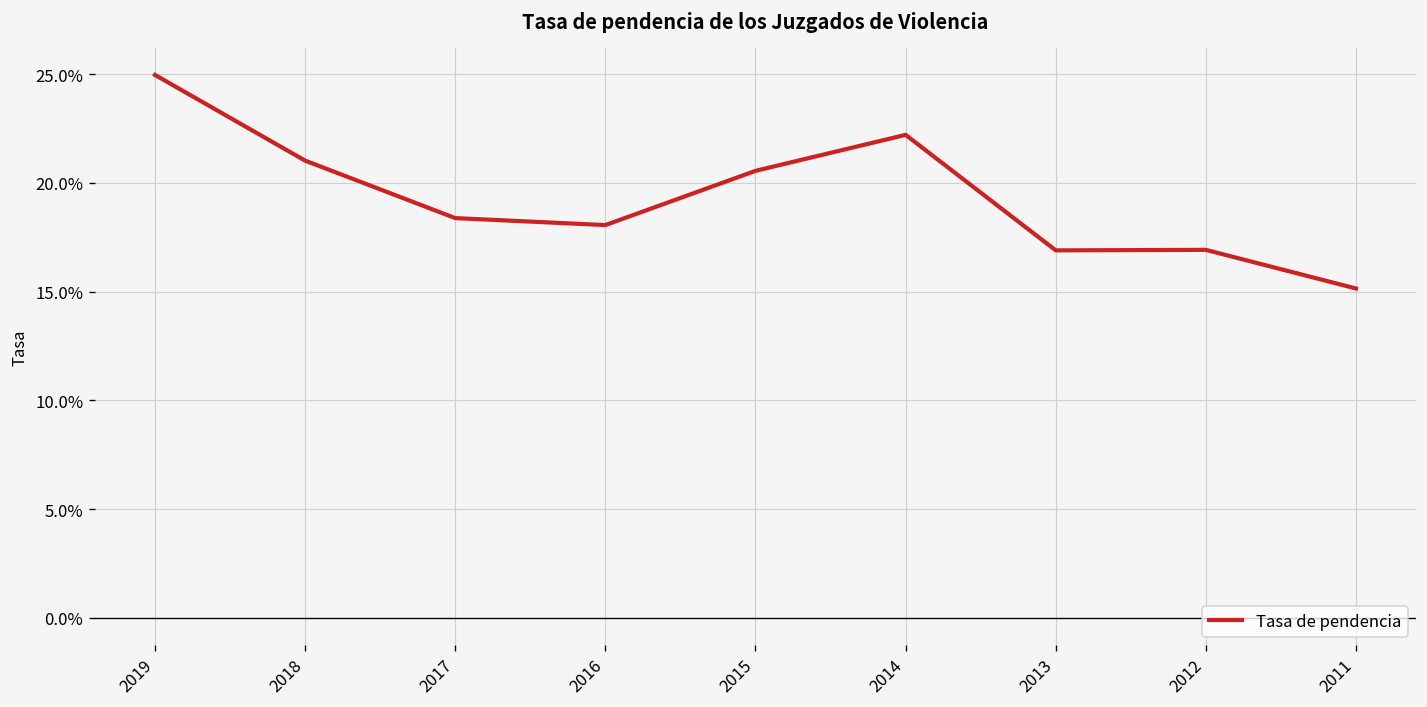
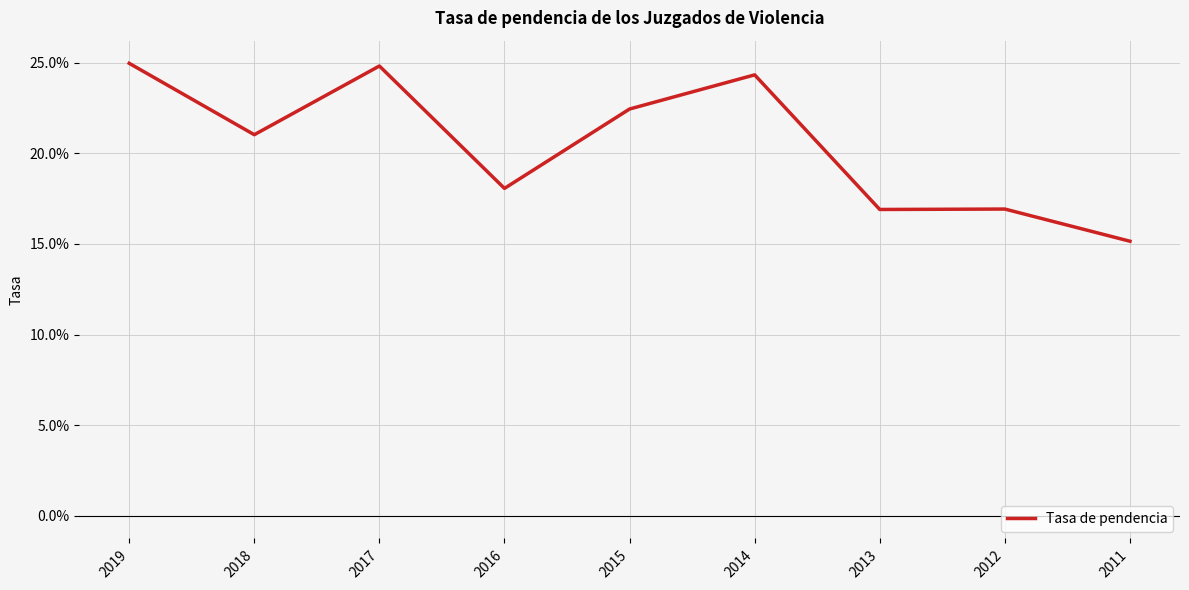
2017: 18.4% -> 24.8%
2015: 20.6% -> 22.4%
2014: 22.2% -> 24.3%
